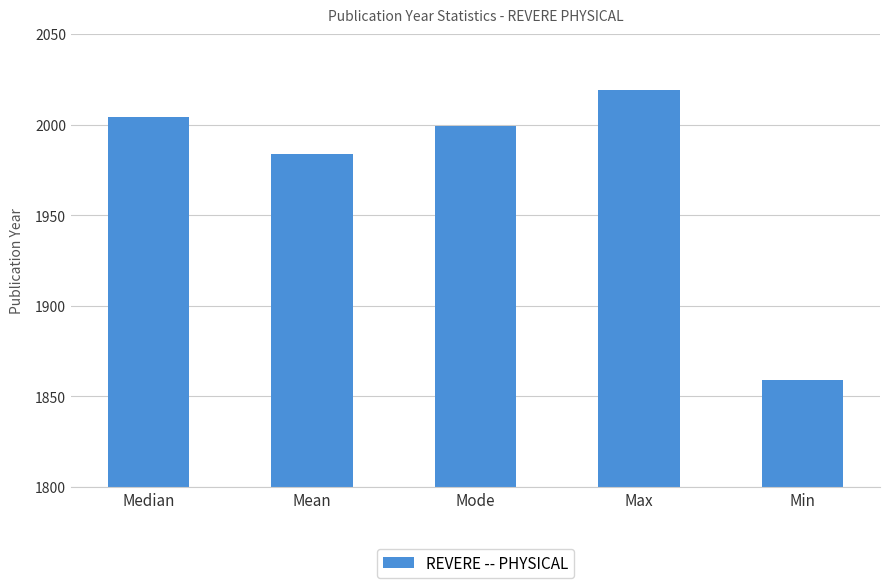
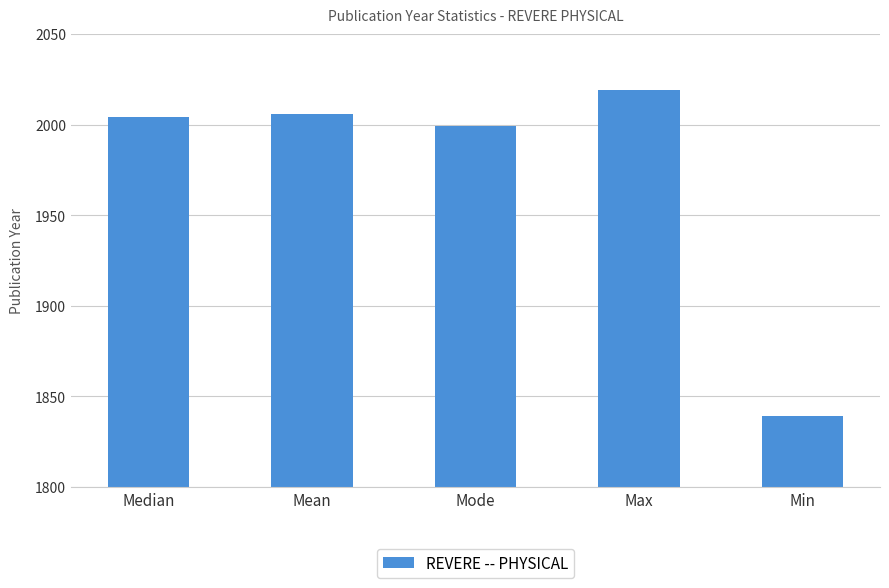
Mean: 1984 -> 2006
Min: 1859 -> 1839
